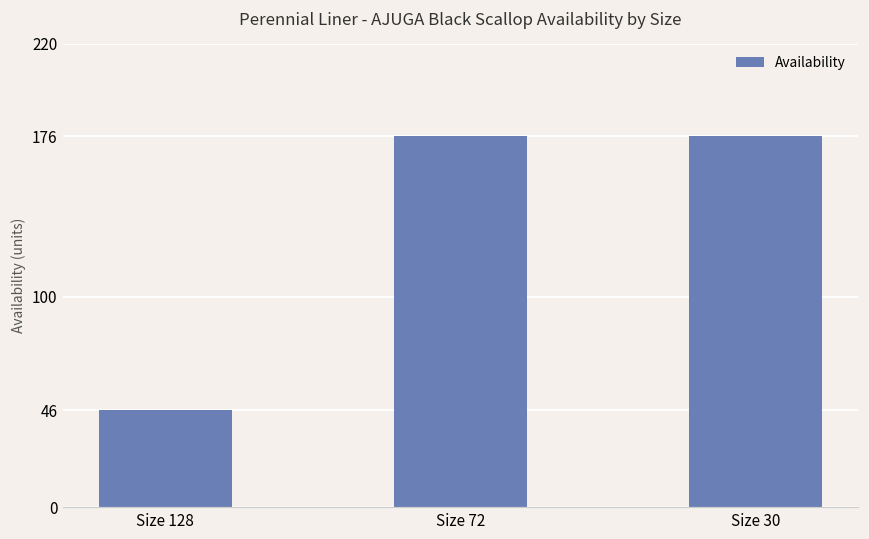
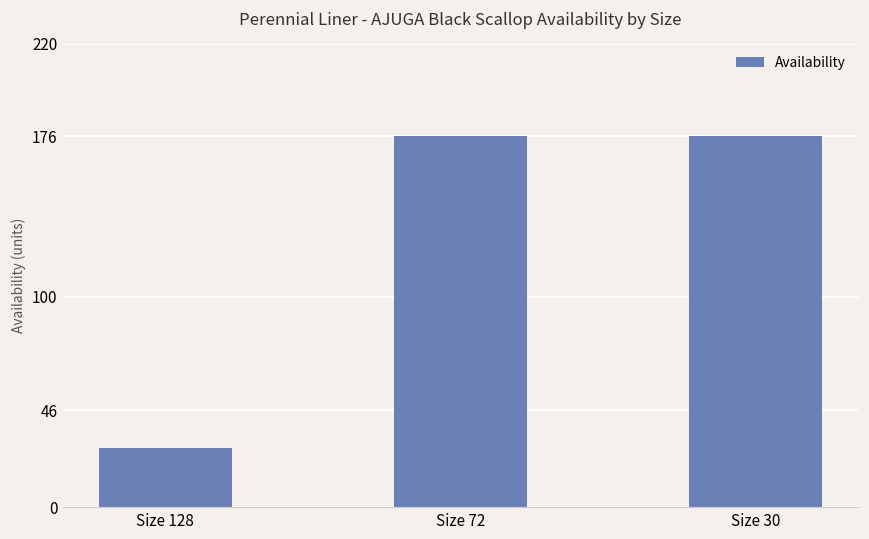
Size 128: 46 -> 28
